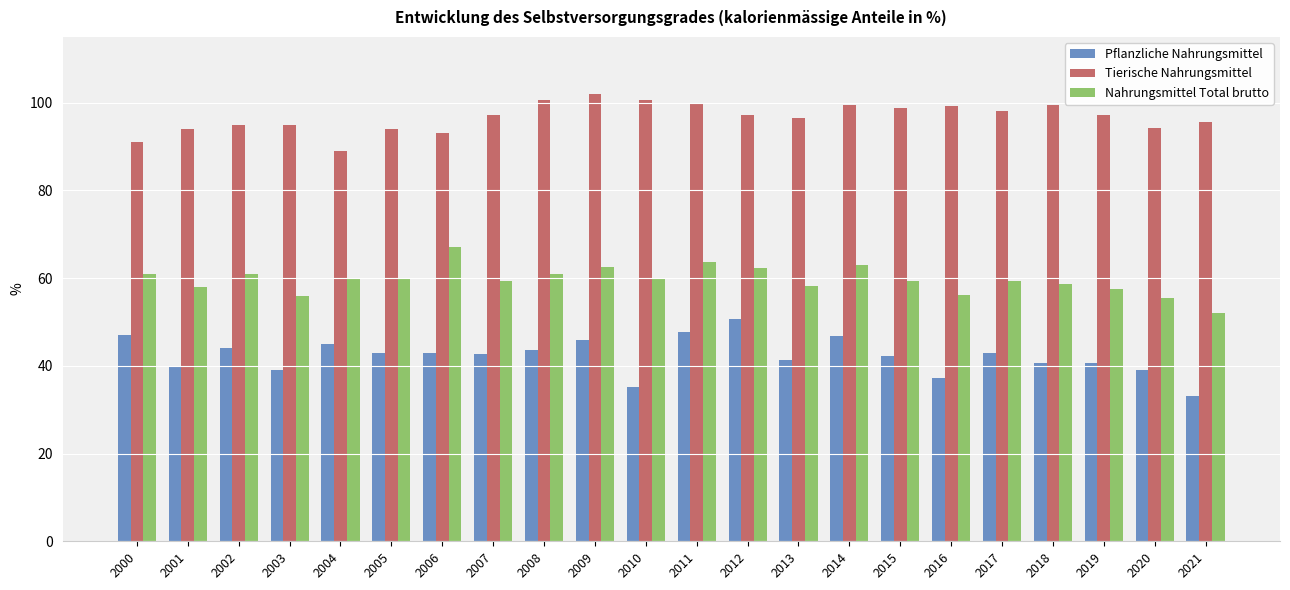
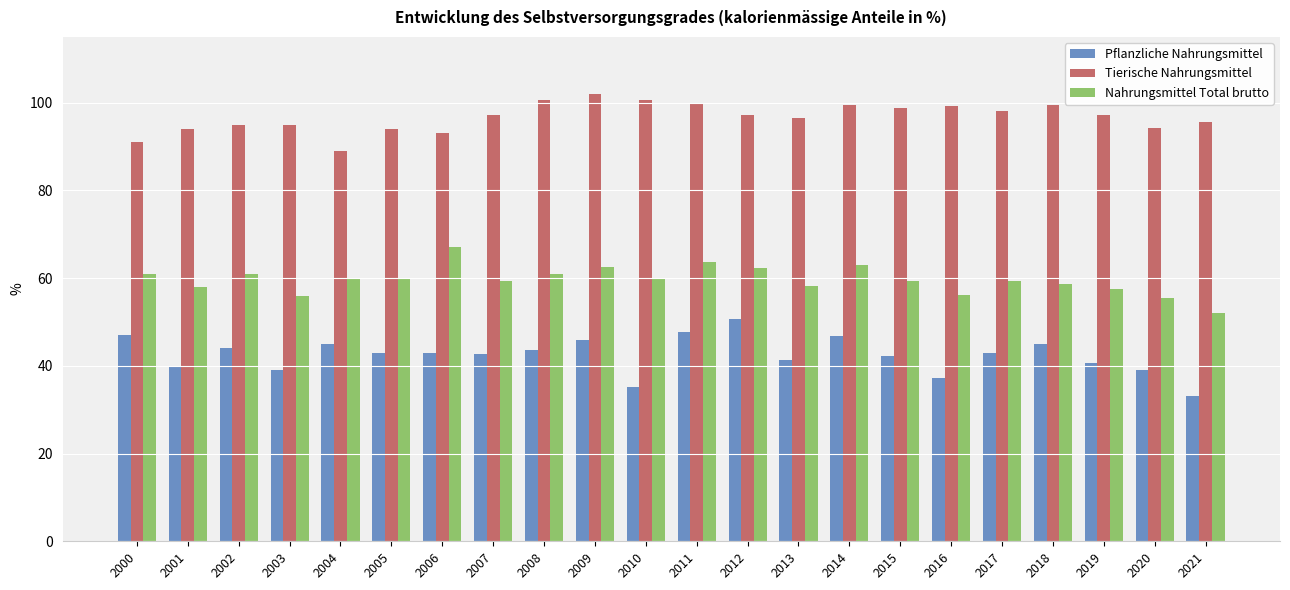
Pflanzliche Nahrungsmittel, 2018: 41 -> 45
